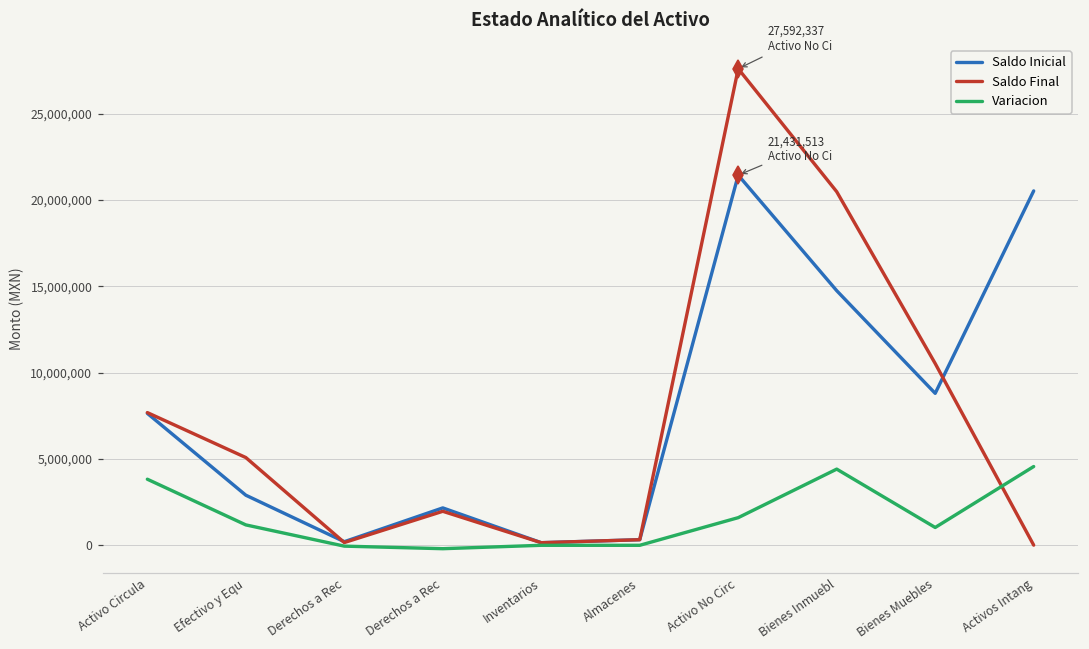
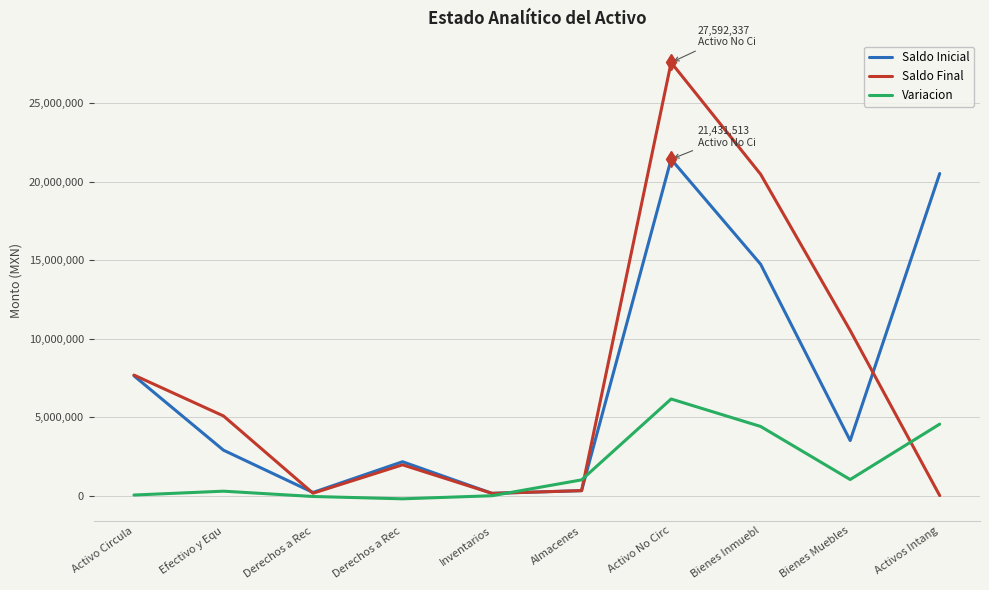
Variacion, Activo Circula: 3,800,000 -> 0
Variacion, Efectivo y Equ: 1,200,000 -> 300,000
Variacion, Almacenes: 0 -> 1,000,000
Variacion, Activo No Circ: 1,600,000 -> 6,200,000
Saldo Inicial, Bienes Muebles: 8,800,000 -> 3,500,000
